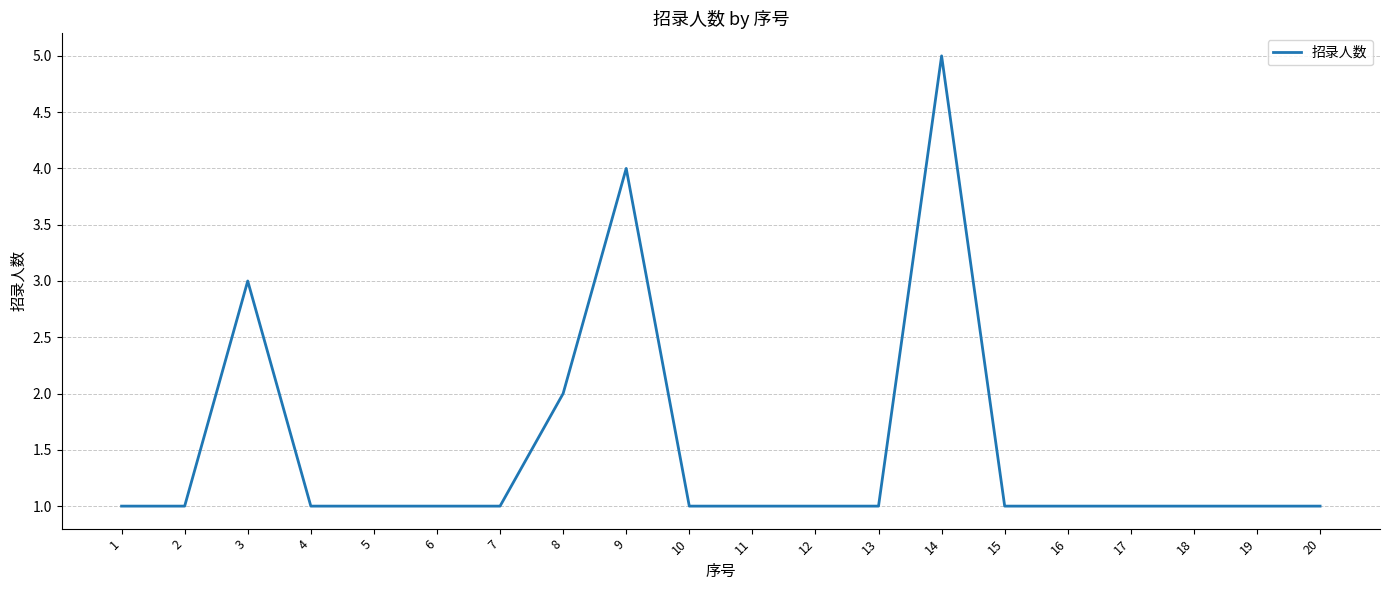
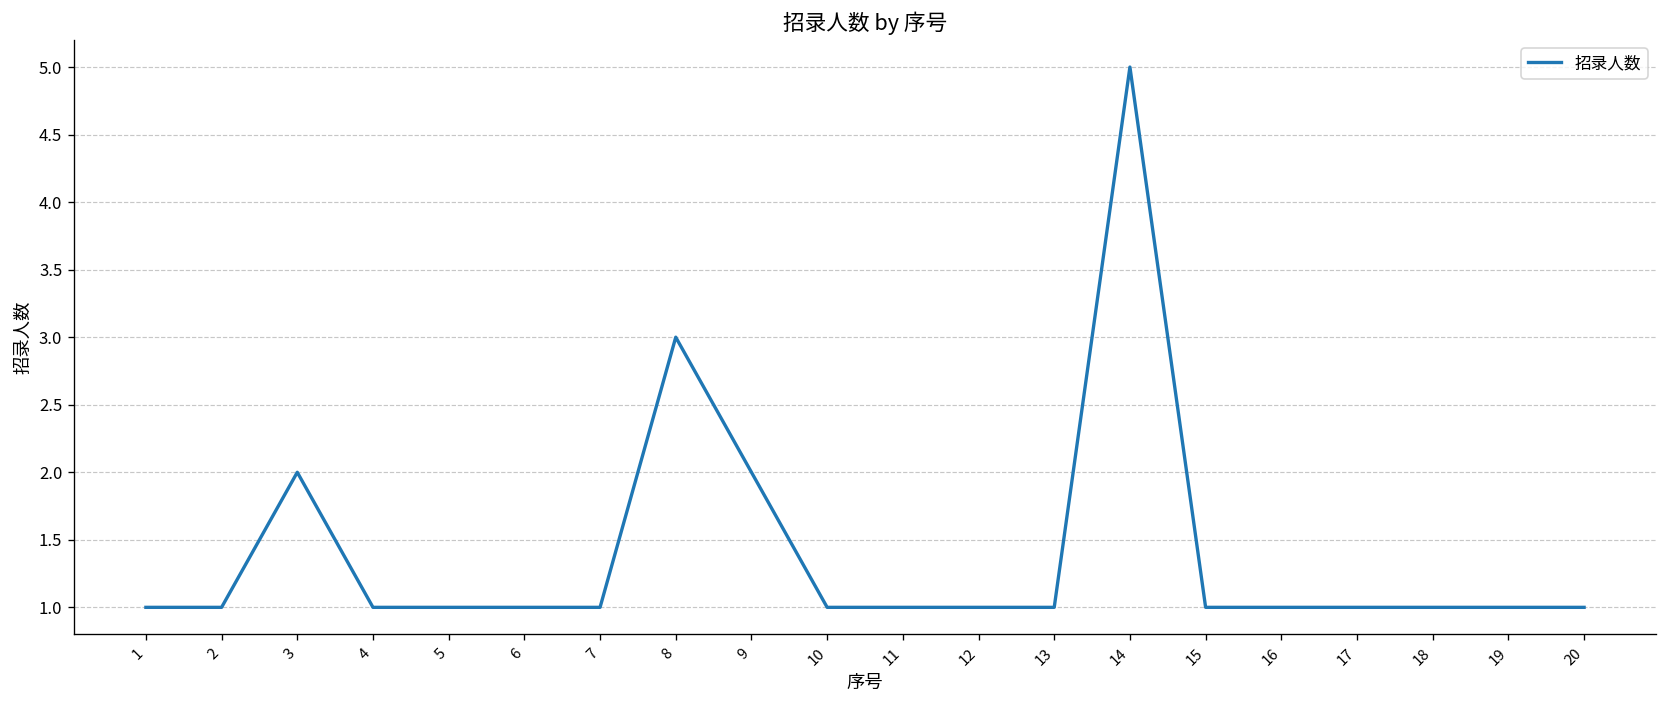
3: 3 -> 2
8: 2 -> 3
9: 4 -> 2
